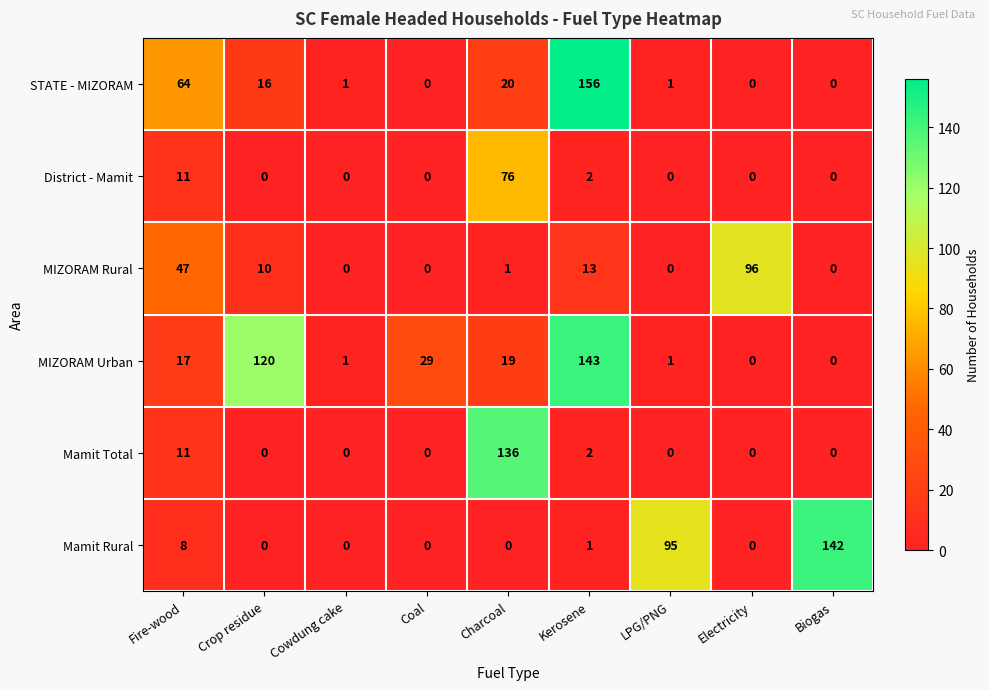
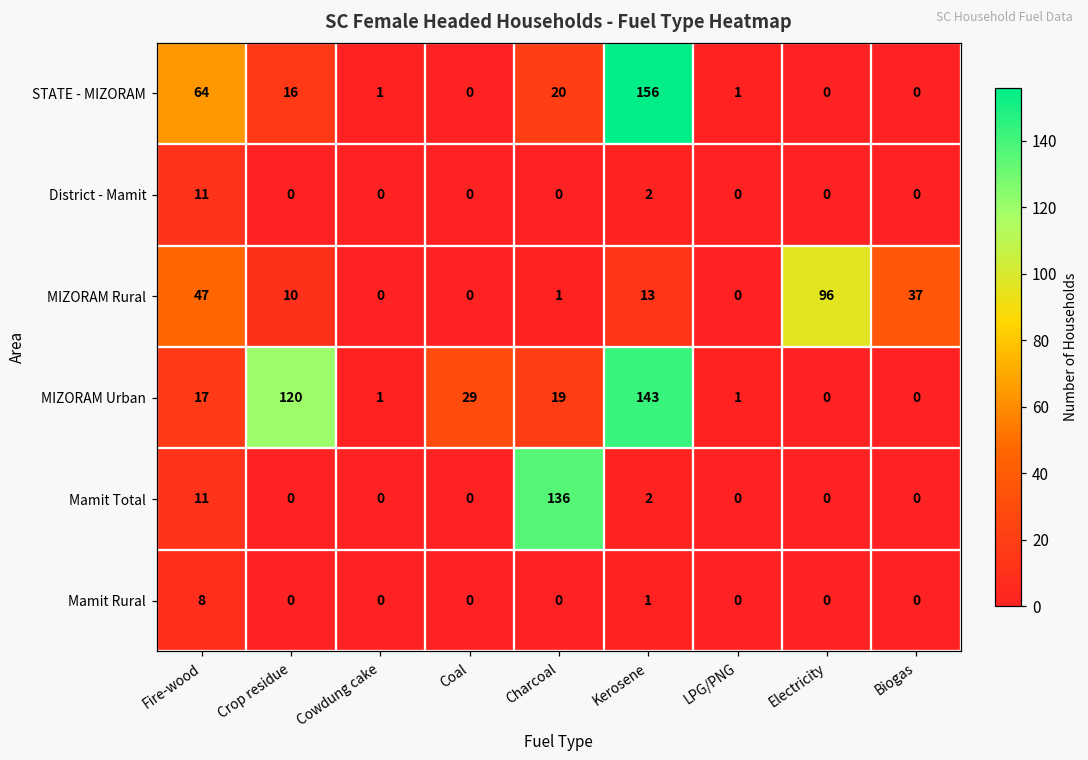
District - Mamit, Charcoal: 76 -> 0
MIZORAM Rural, Biogas: 0 -> 37
Mamit Rural, LPG/PNG: 95 -> 0
Mamit Rural, Biogas: 142 -> 0
